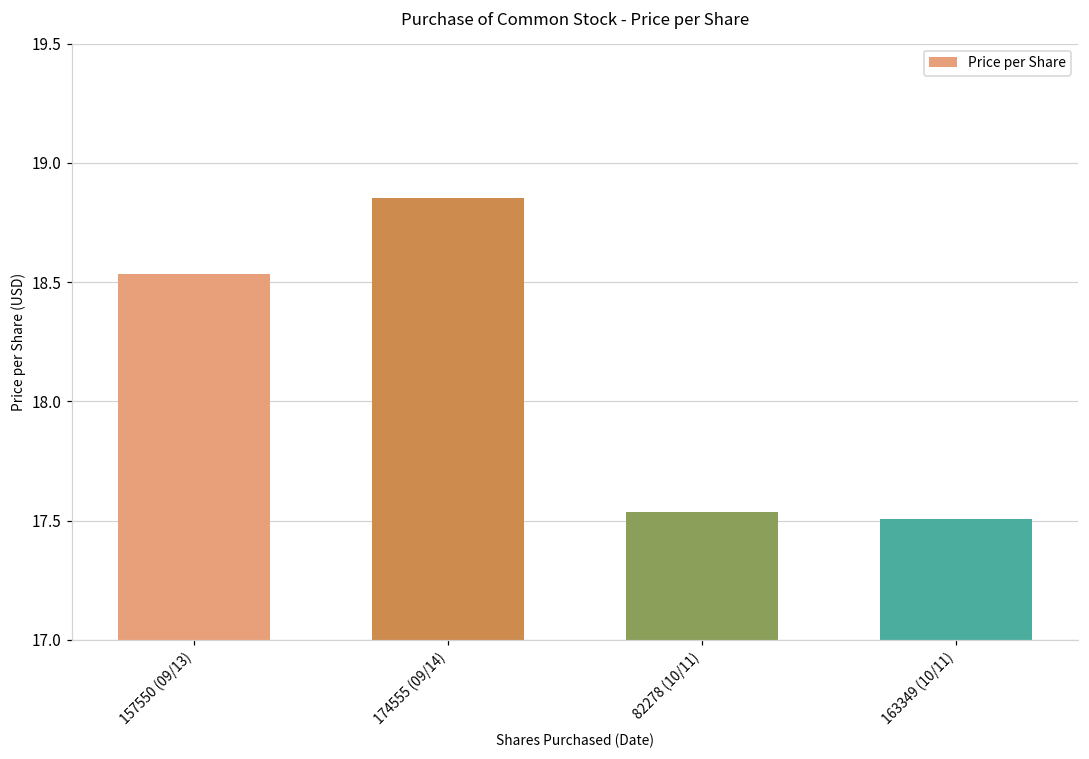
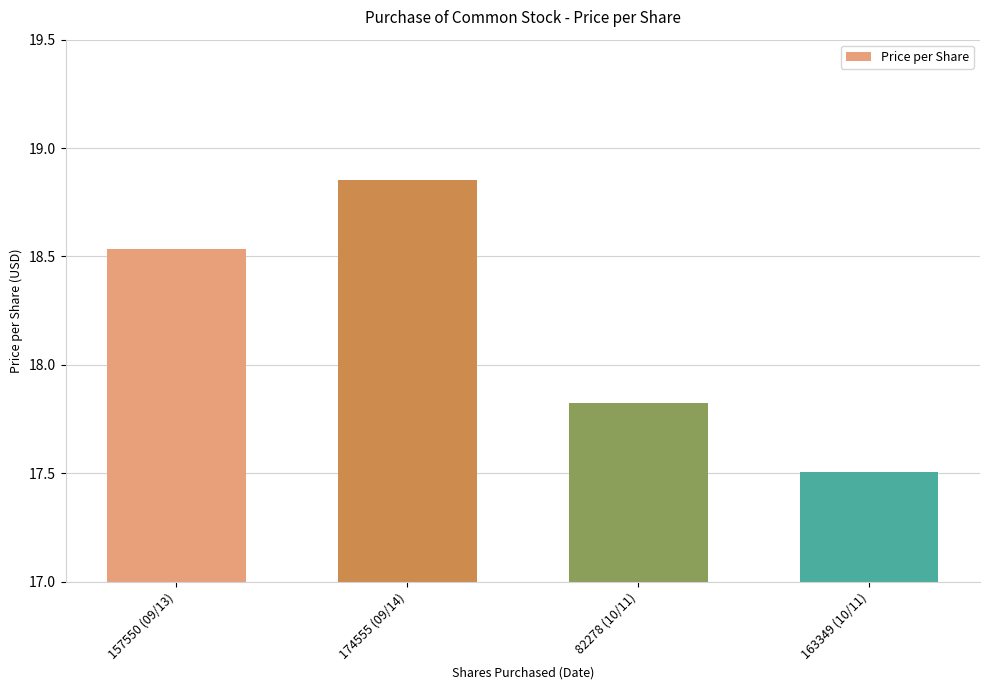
82278 (10/11): 17.54 -> 17.83
